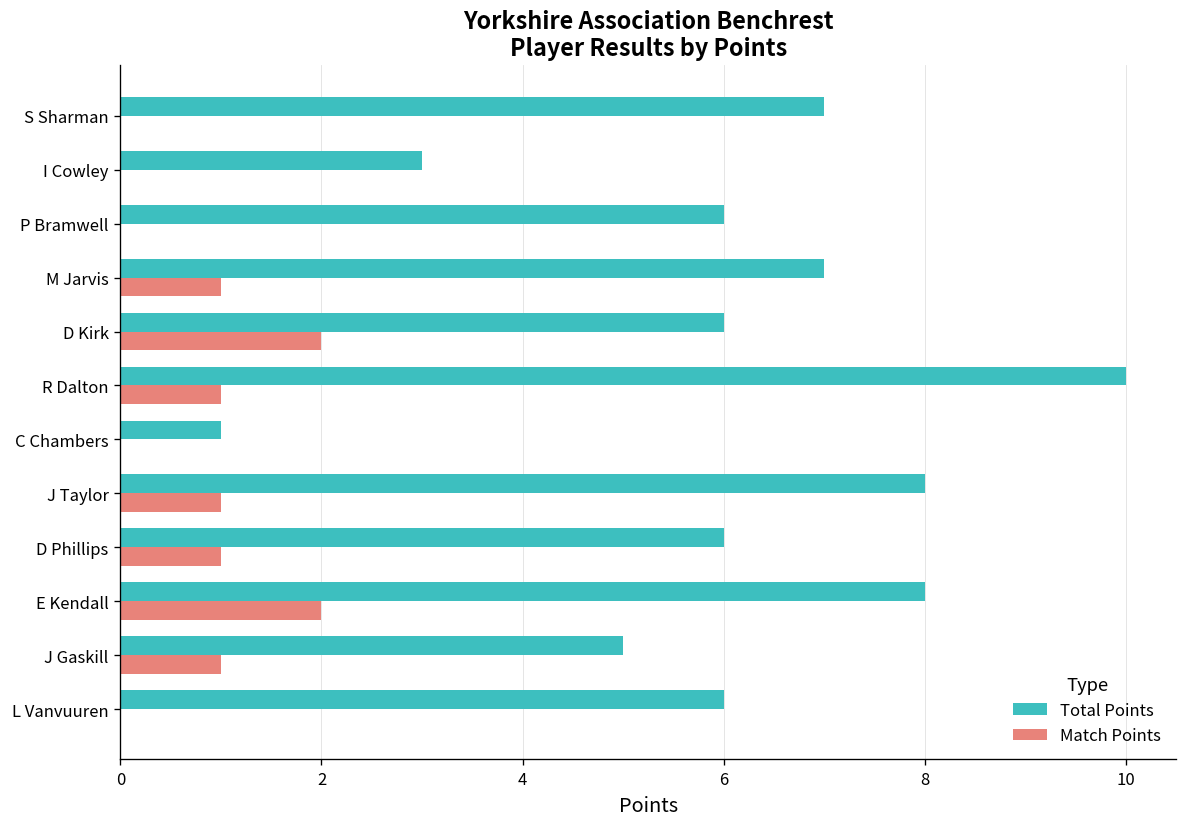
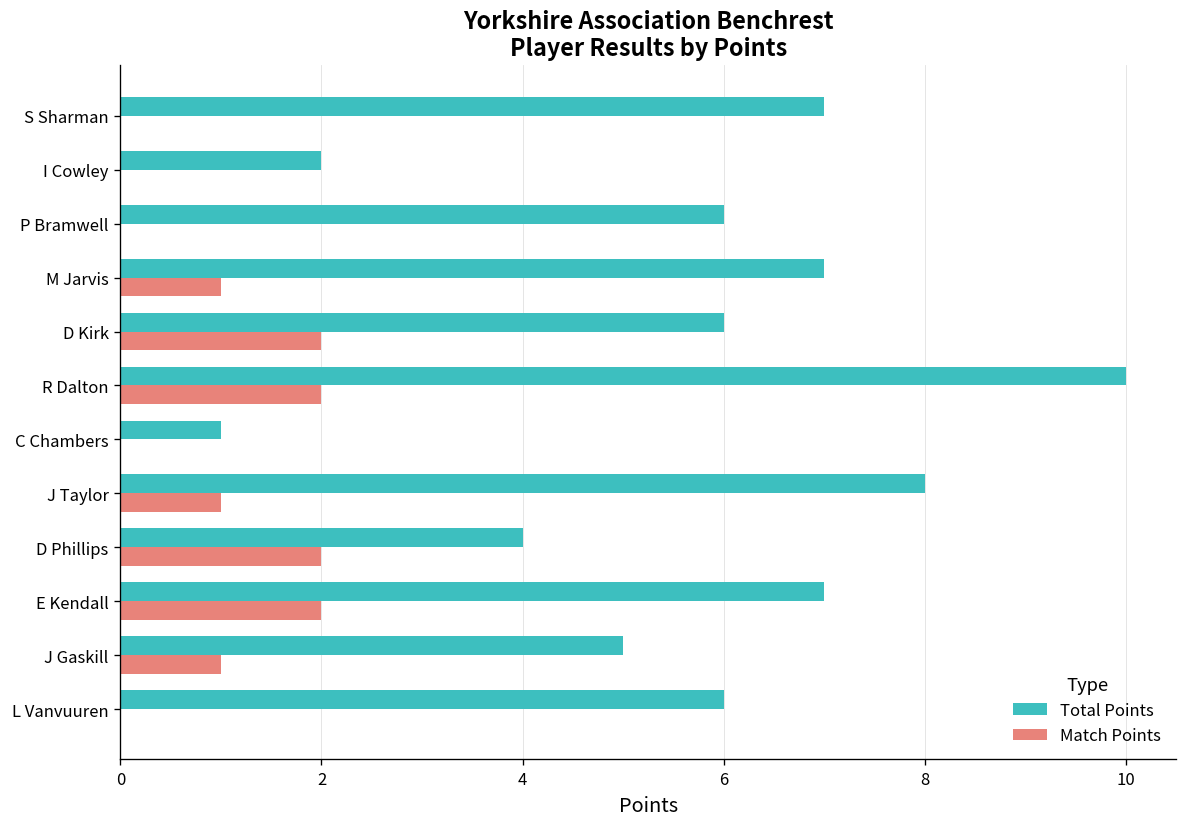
Total Points, I Cowley: 3 -> 2
Match Points, R Dalton: 1 -> 2
Total Points, D Phillips: 6 -> 4
Match Points, D Phillips: 1 -> 2
Total Points, E Kendall: 8 -> 7
